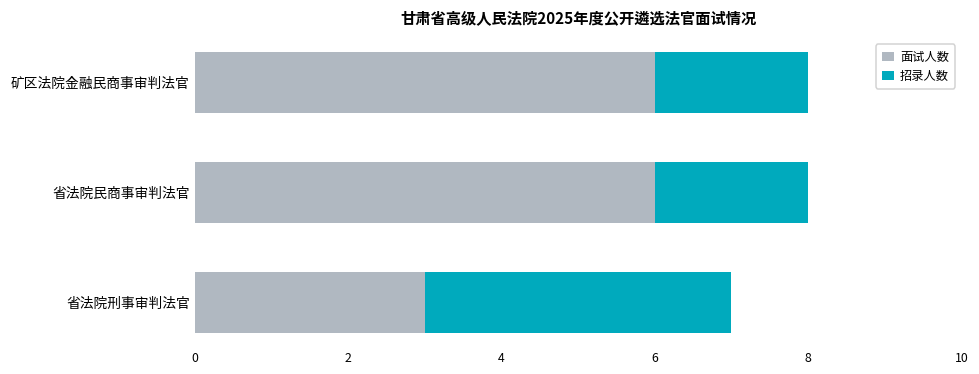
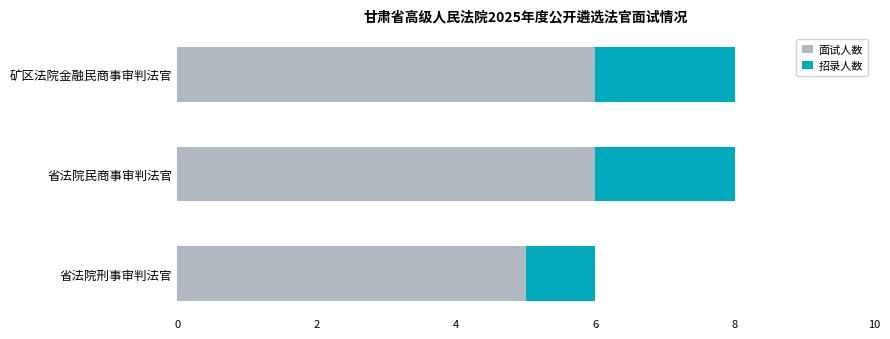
面试人数, 省法院刑事审判法官: 3 -> 5
招录人数, 省法院刑事审判法官: 4 -> 1
